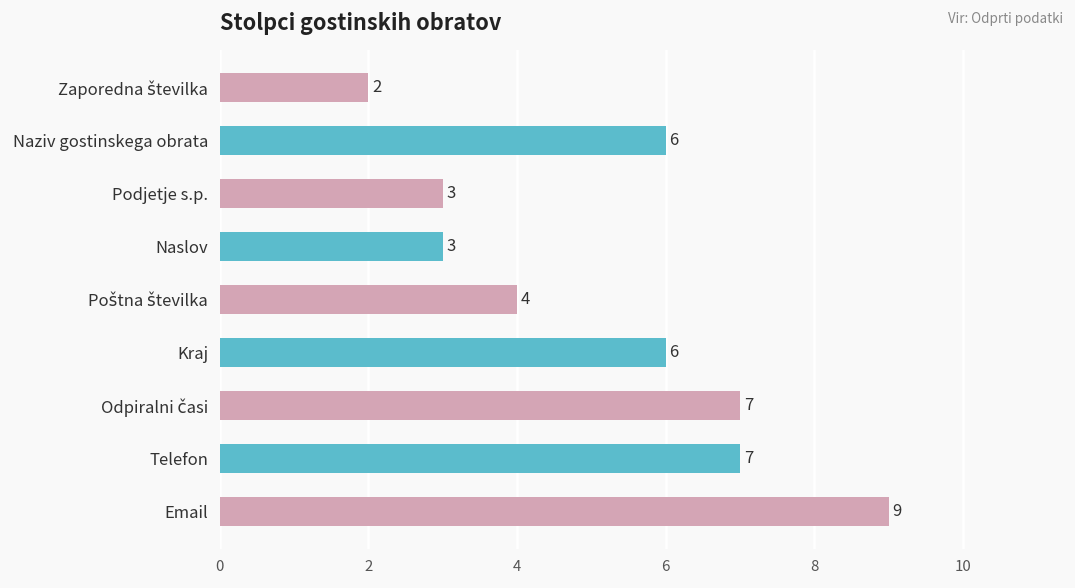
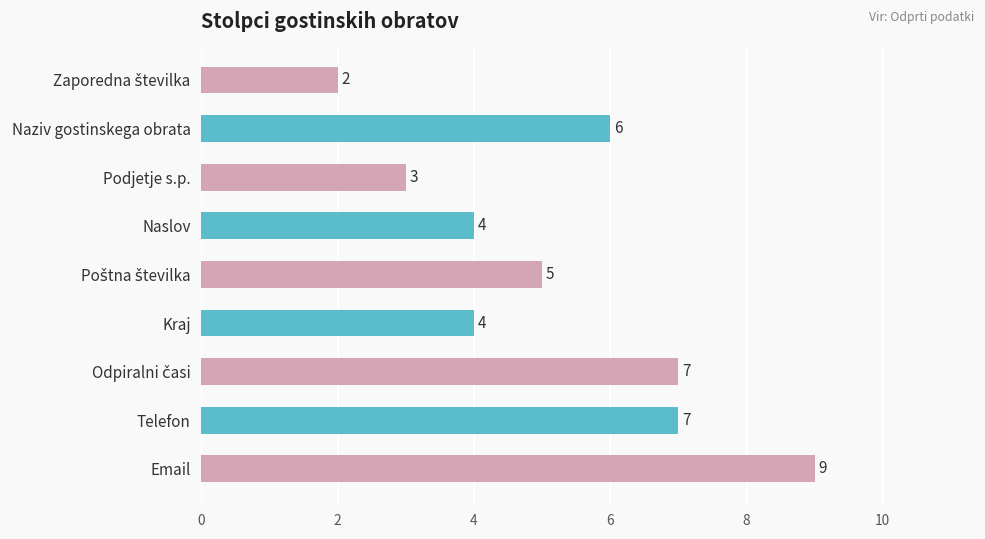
Naslov: 3 -> 4
Poštna številka: 4 -> 5
Kraj: 6 -> 4
